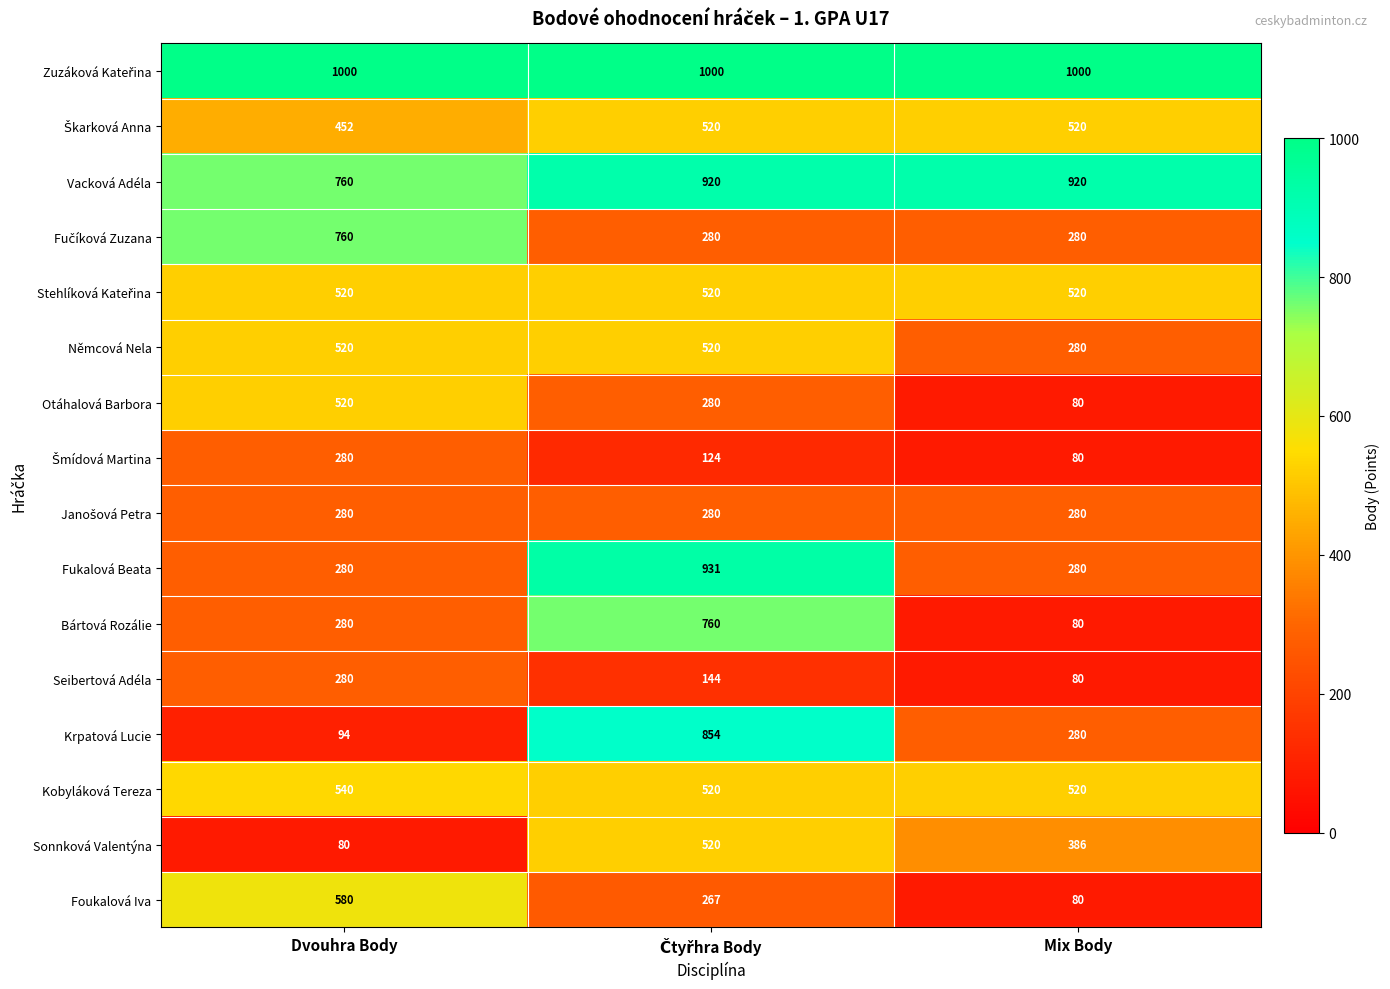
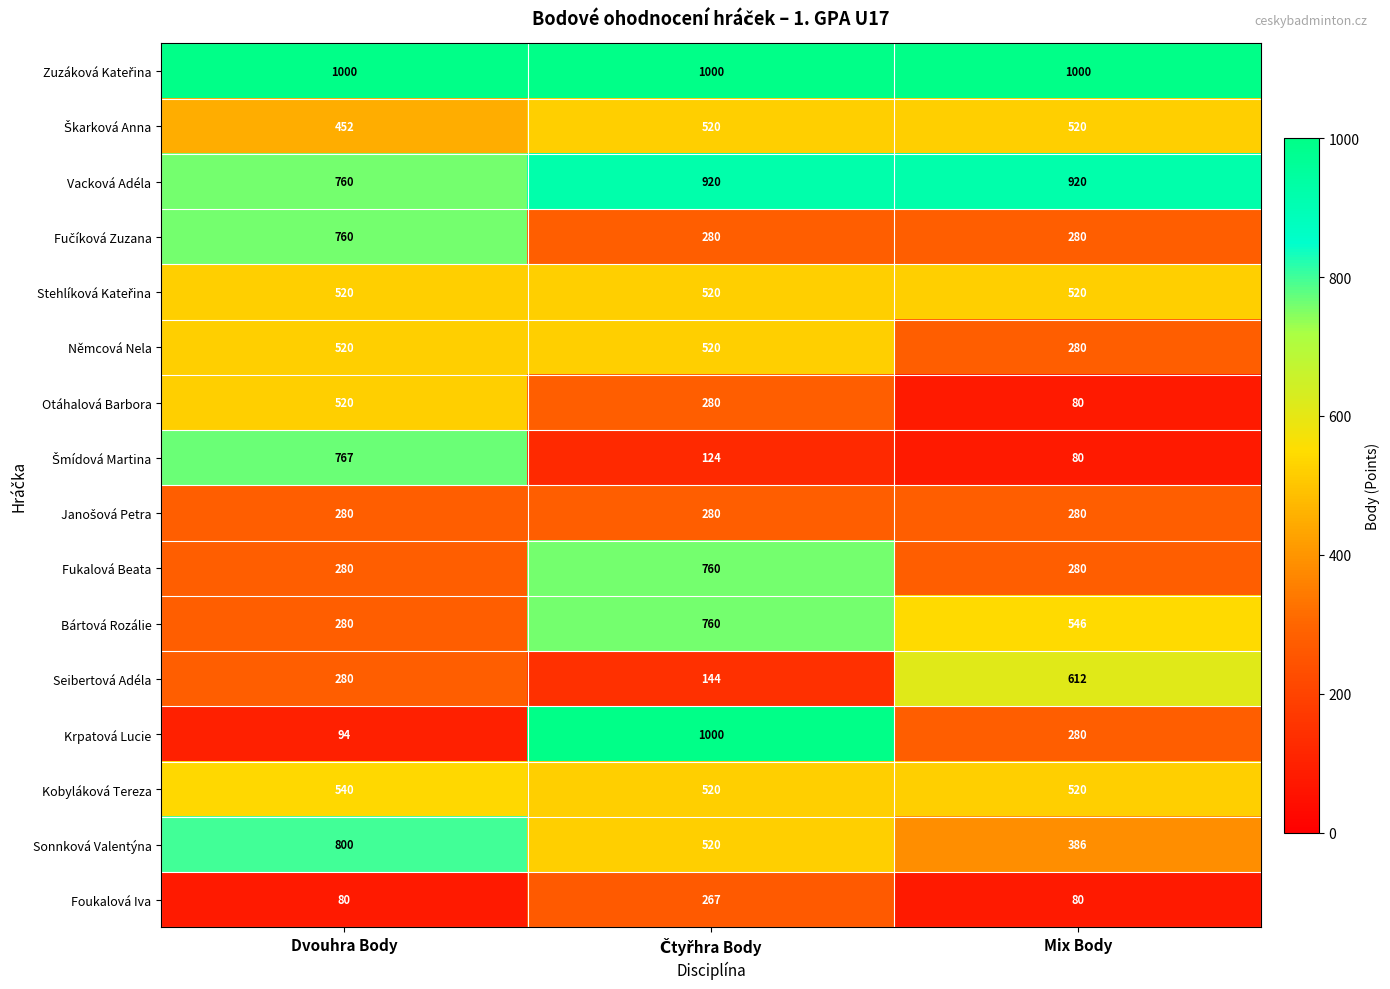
Šmídová Martina, Dvouhra Body: 280 -> 767
Fukalová Beata, Čtyřhra Body: 931 -> 760
Bártová Rozálie, Mix Body: 80 -> 546
Seibertová Adéla, Mix Body: 80 -> 612
Krpatová Lucie, Čtyřhra Body: 854 -> 1000
Sonnková Valentýna, Dvouhra Body: 80 -> 800
Foukalová Iva, Dvouhra Body: 580 -> 80
